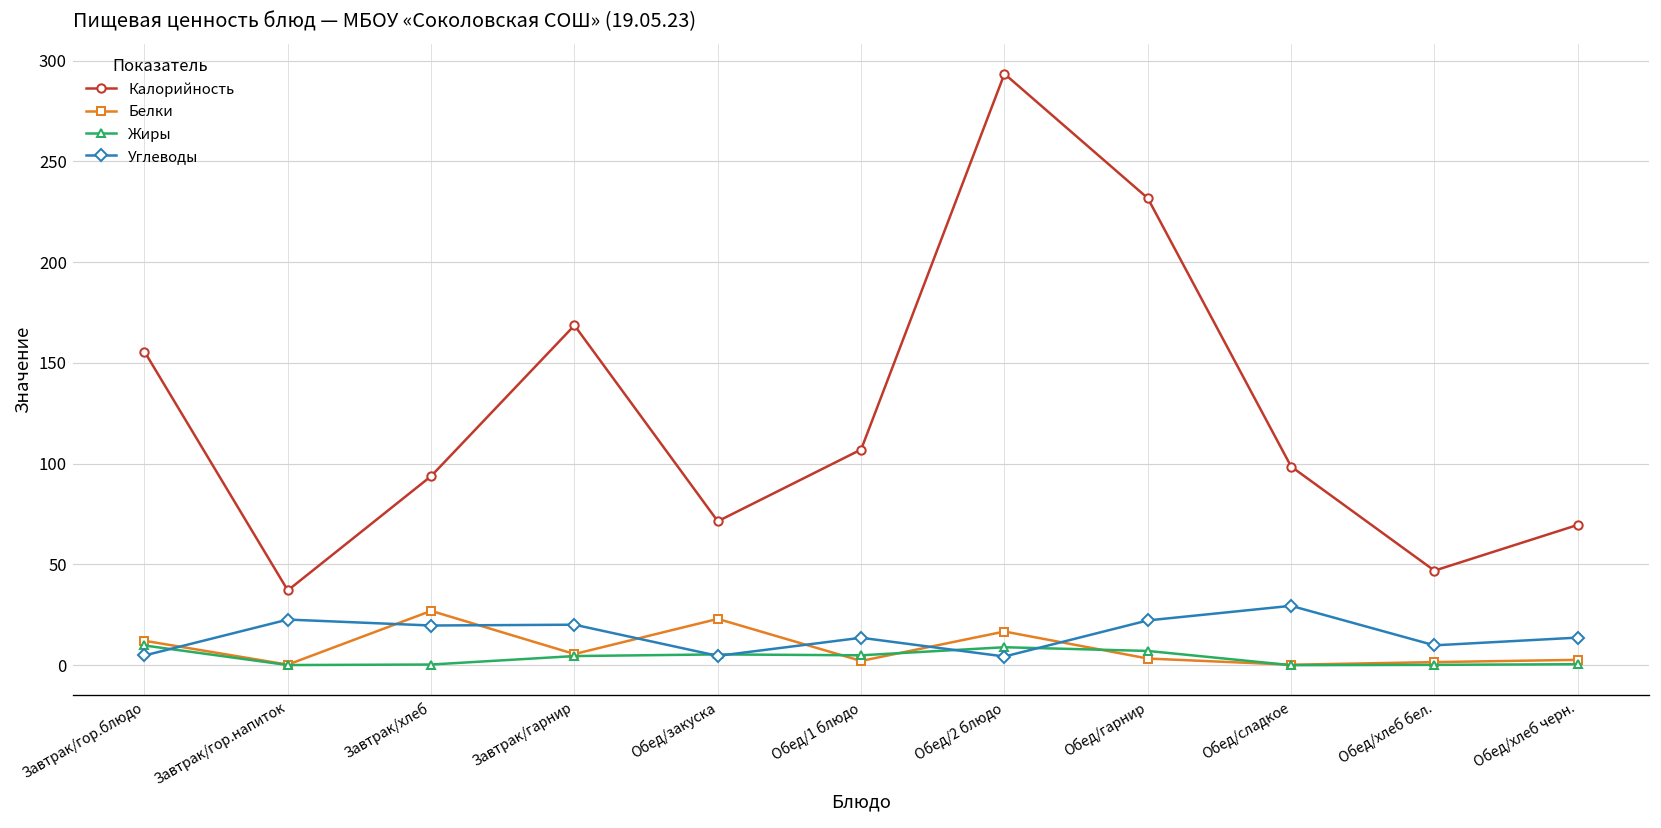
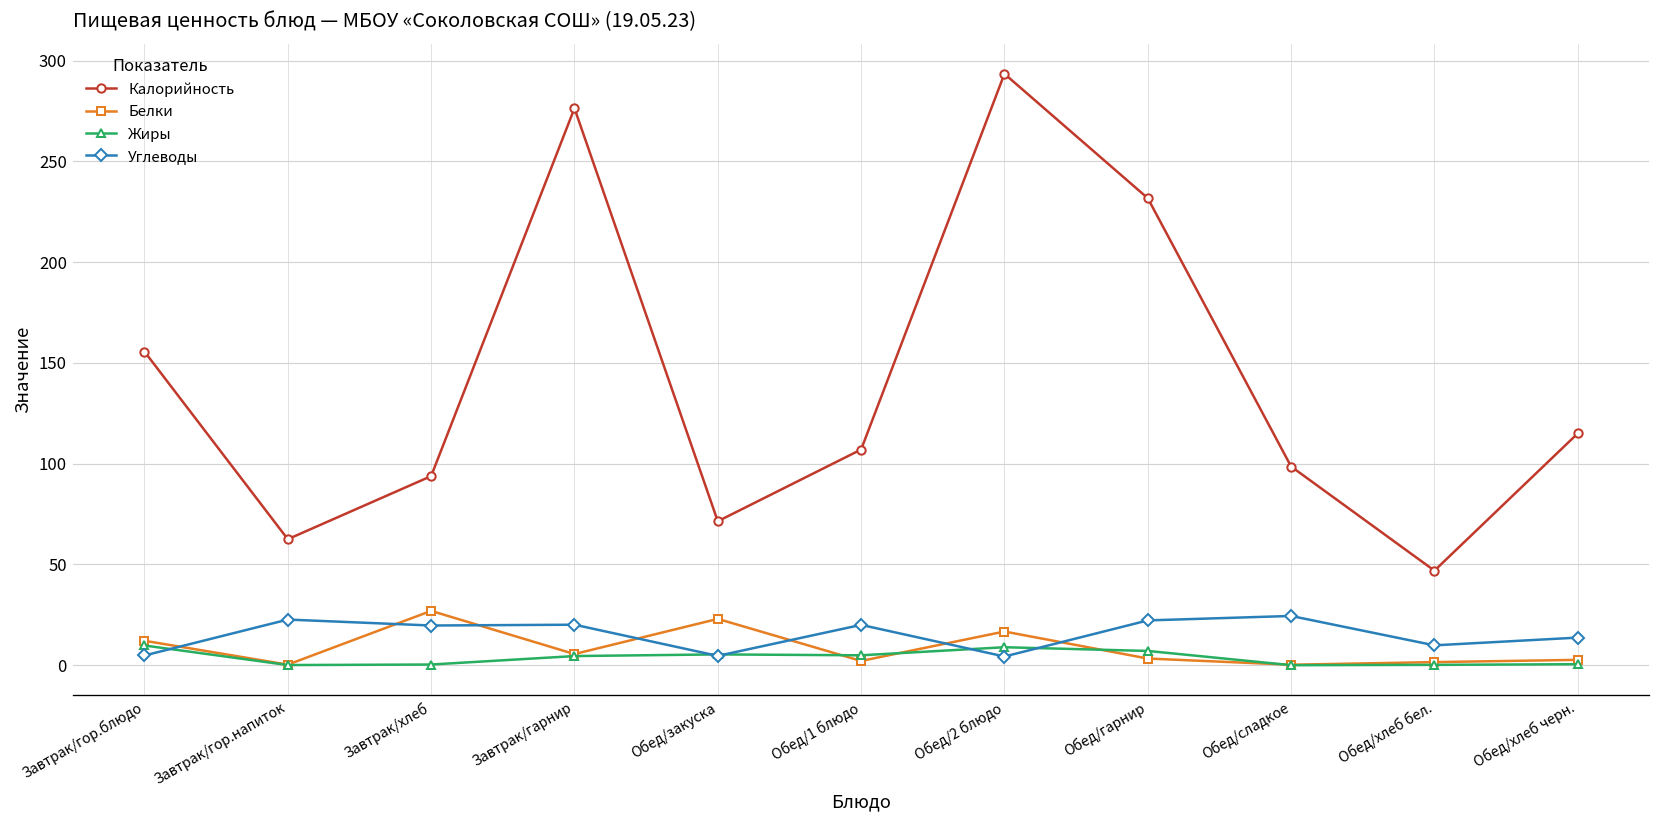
Калорийность, Завтрак/гор.напиток: 37 -> 63
Калорийность, Завтрак/гарнир: 169 -> 276
Углеводы, Обед/1 блюдо: 14 -> 20
Углеводы, Обед/сладкое: 29 -> 24
Калорийность, Обед/хлеб черн.: 70 -> 115
